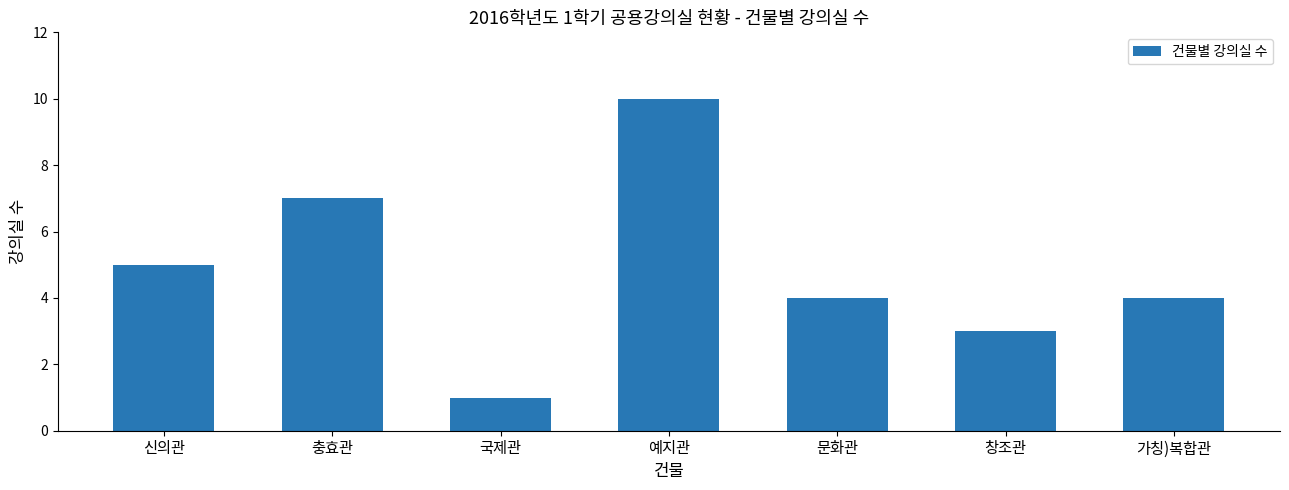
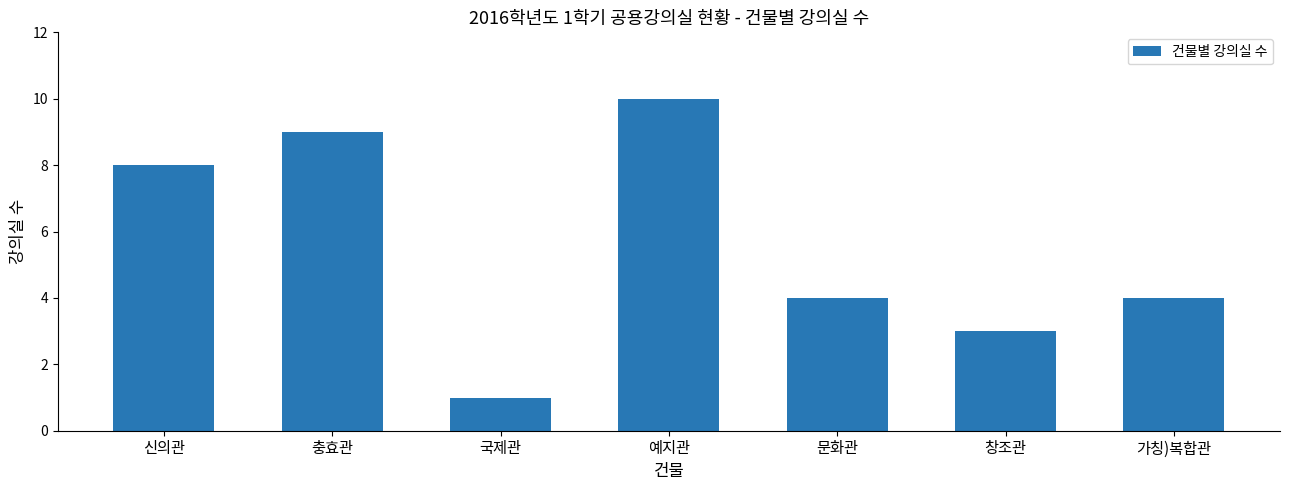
신의관: 5 -> 8
충효관: 7 -> 9
